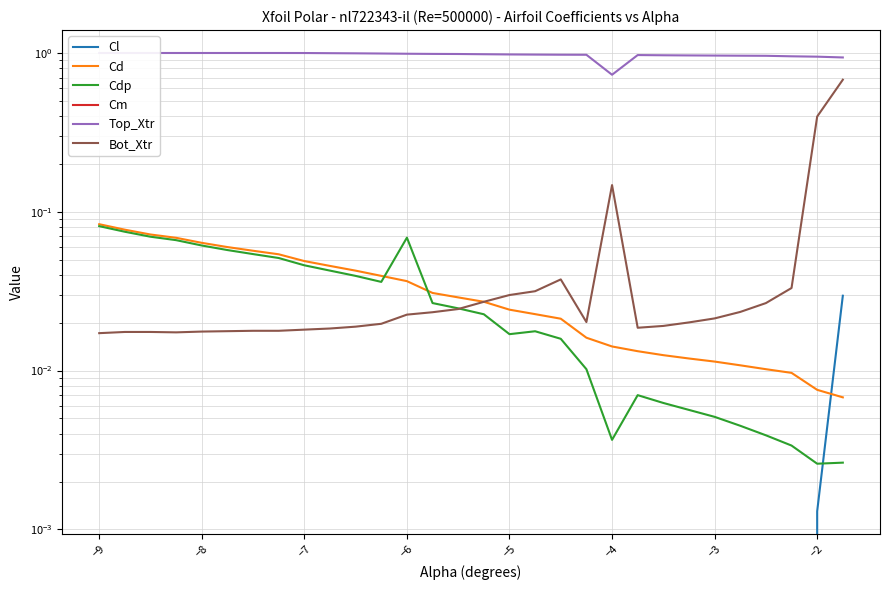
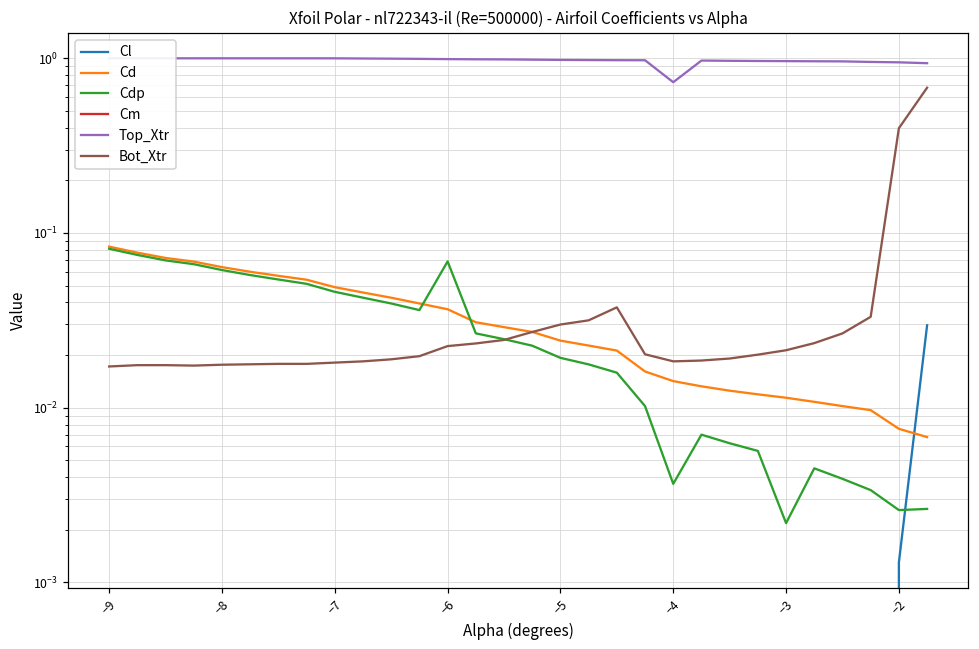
Cdp, −5: 0.017 -> 0.019
Bot_Xtr, −4: 0.15 -> 0.018
Cdp, −3: 0.0051 -> 0.0022
